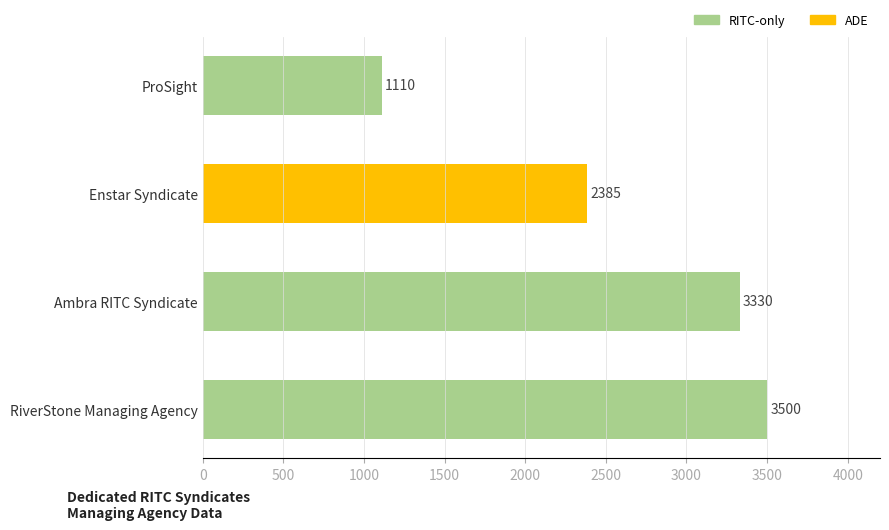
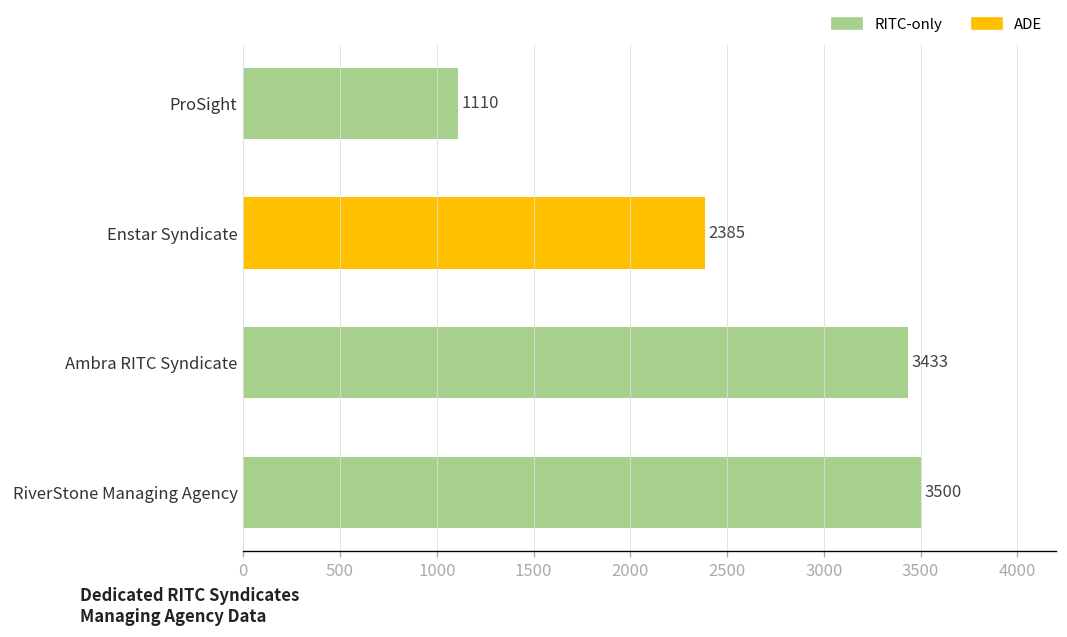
Ambra RITC Syndicate: 3330 -> 3433
